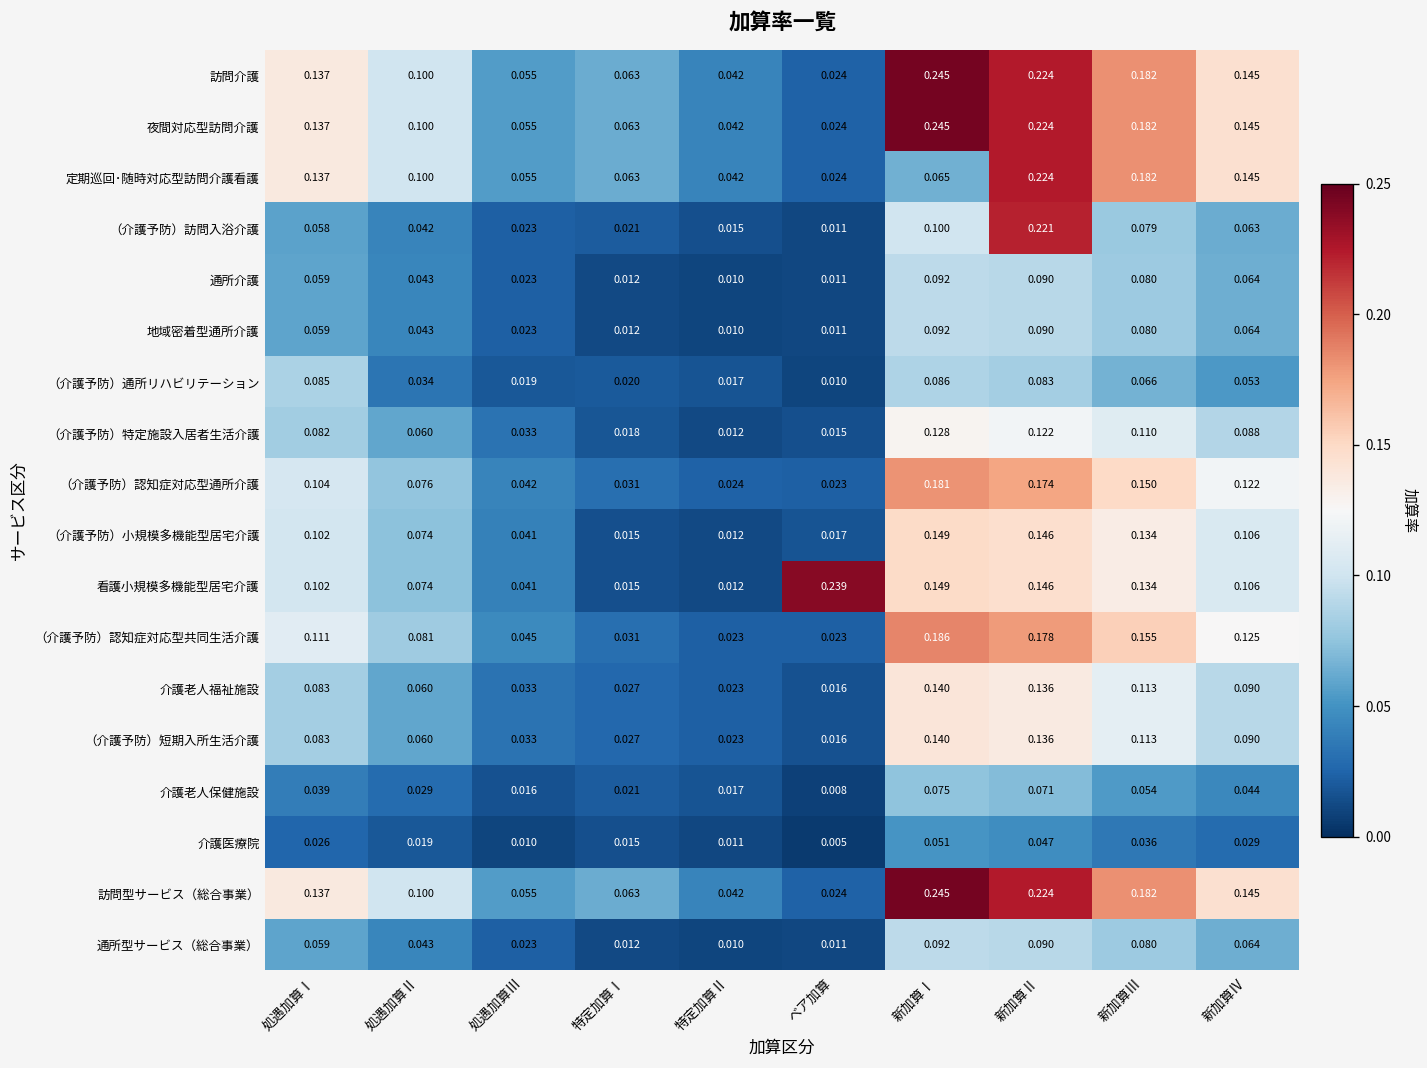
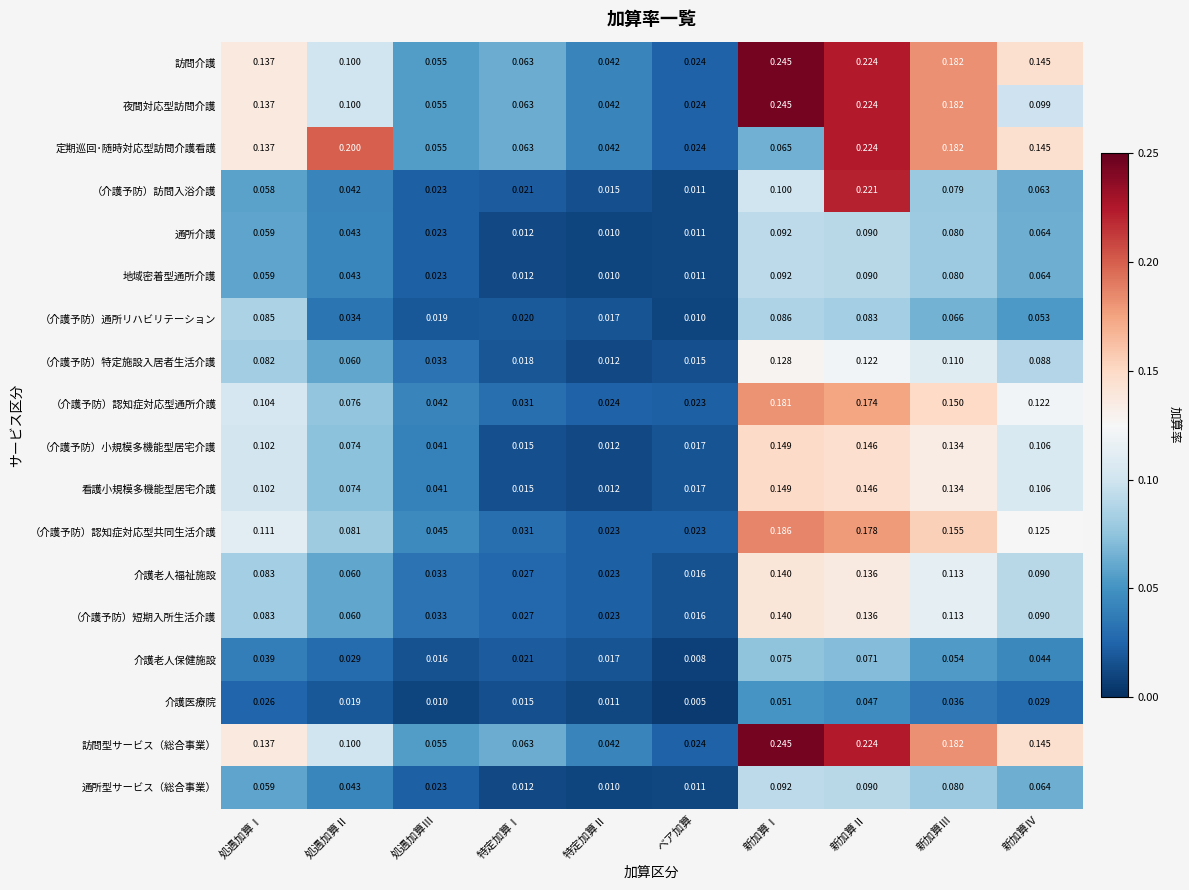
夜間対応型訪問介護, 新加算Ⅳ: 0.145 -> 0.099
定期巡回･随時対応型訪問介護看護, 処遇加算Ⅱ: 0.100 -> 0.200
看護小規模多機能型居宅介護, ベア加算: 0.239 -> 0.017
